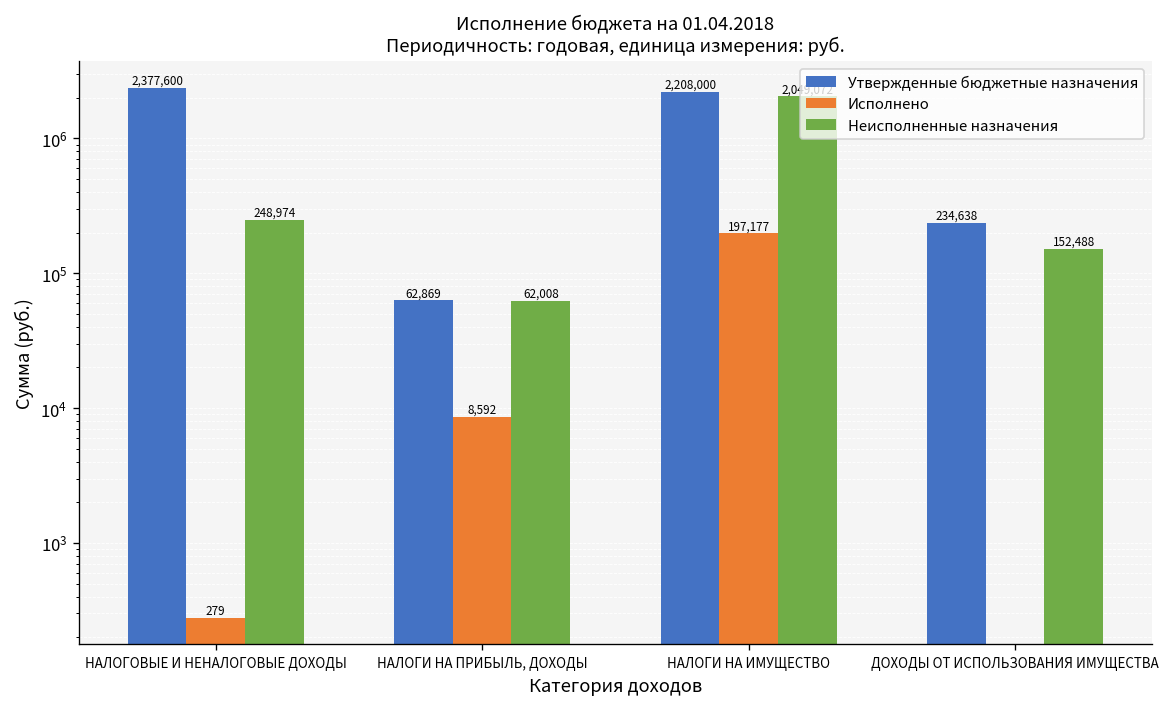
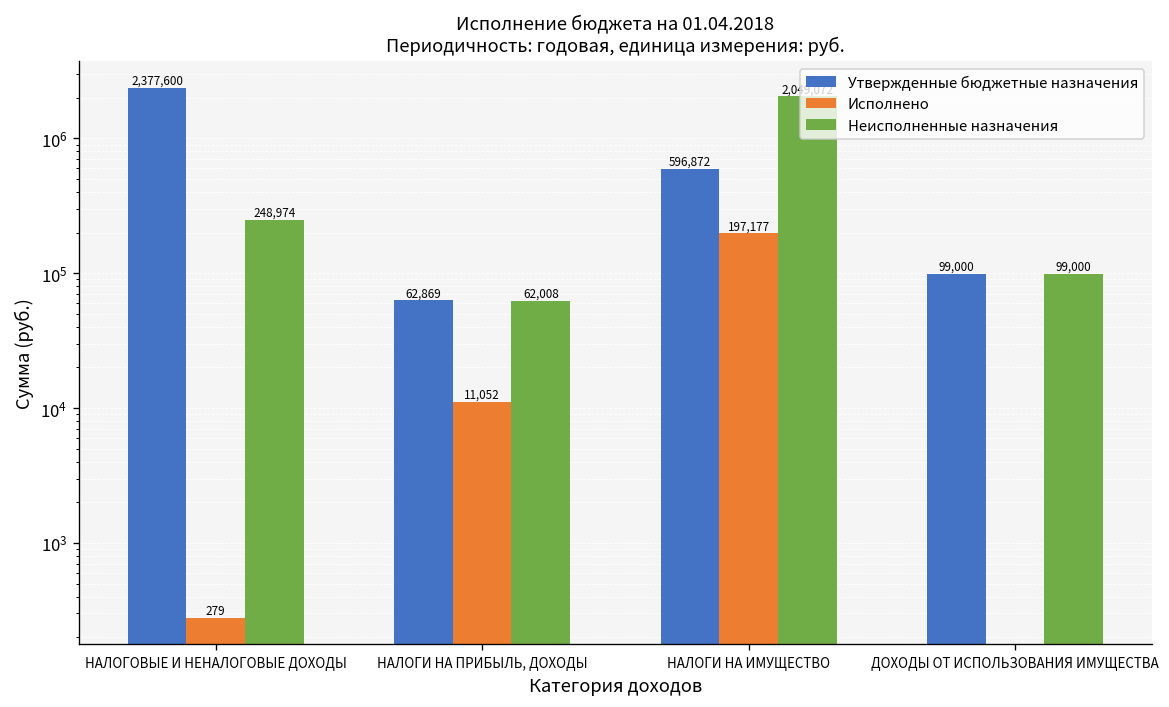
Исполнено, НАЛОГИ НА ПРИБЫЛЬ, ДОХОДЫ: 8,592 -> 11,052
Утвержденные бюджетные назначения, НАЛОГИ НА ИМУЩЕСТВО: 2,208,000 -> 596,872
Утвержденные бюджетные назначения, ДОХОДЫ ОТ ИСПОЛЬЗОВАНИЯ ИМУЩЕСТВА: 234,638 -> 99,000
Неисполненные назначения, ДОХОДЫ ОТ ИСПОЛЬЗОВАНИЯ ИМУЩЕСТВА: 152,488 -> 99,000
